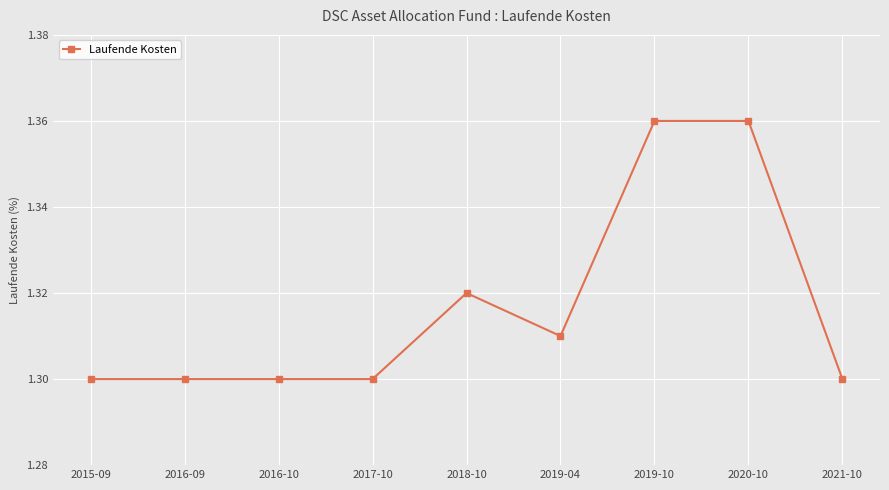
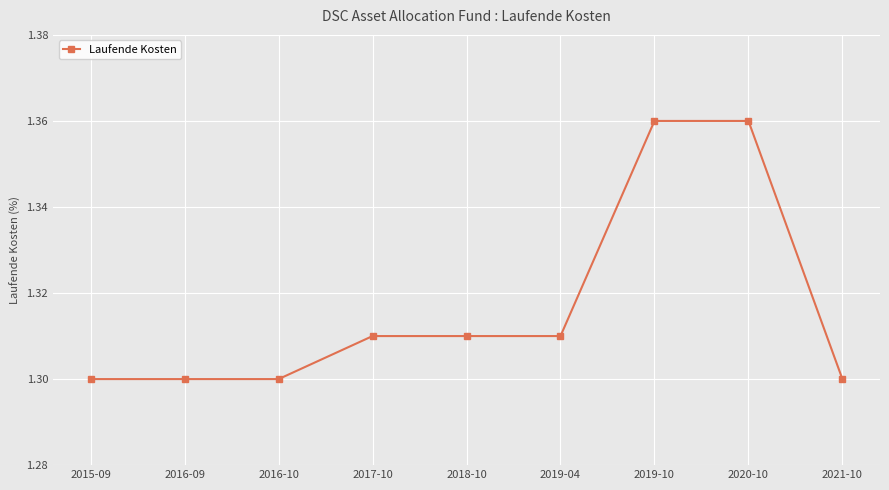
2017-10: 1.30 -> 1.31
2018-10: 1.32 -> 1.31
